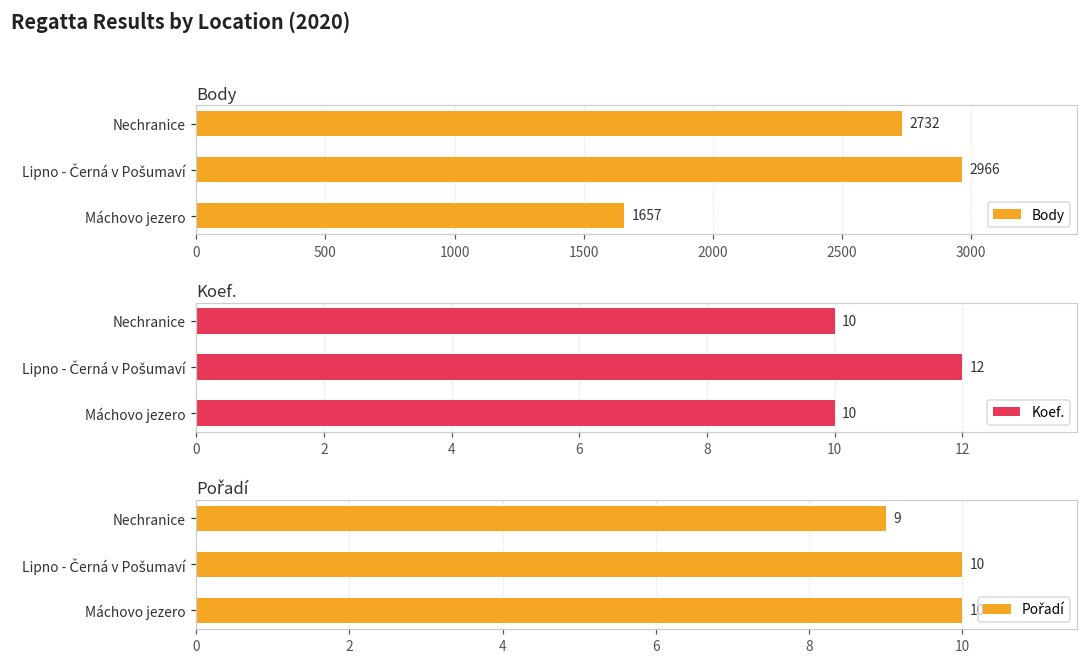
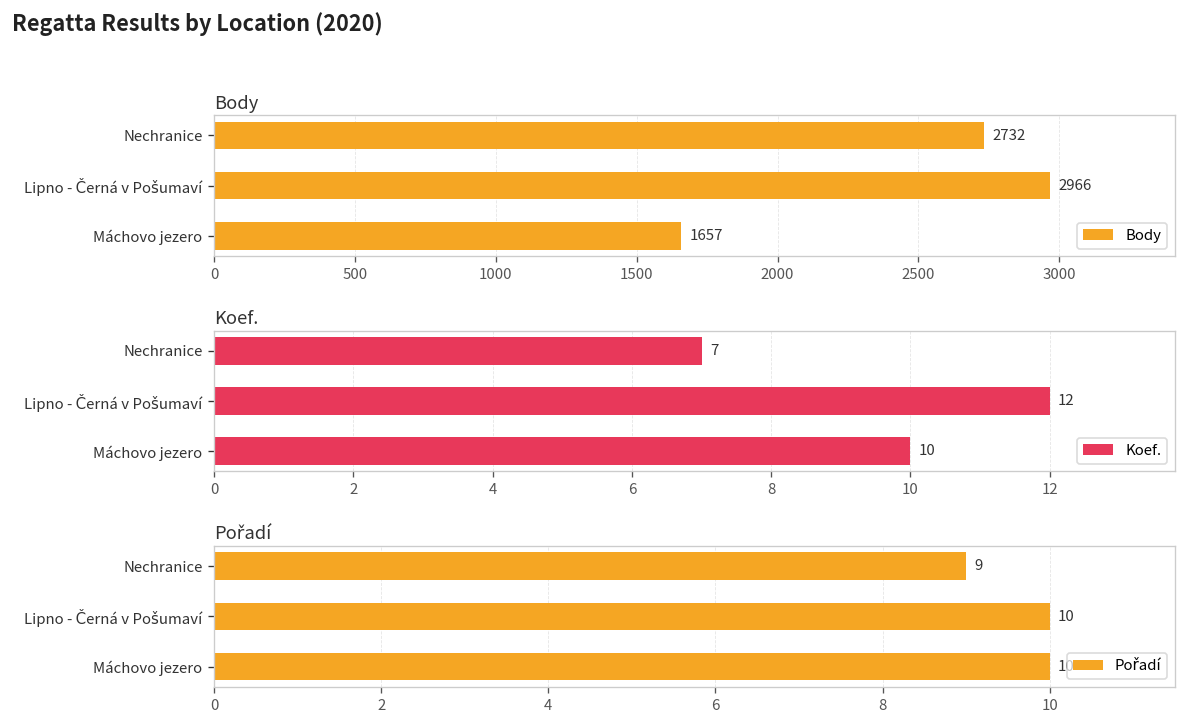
Koef., Nechranice: 10 -> 7
